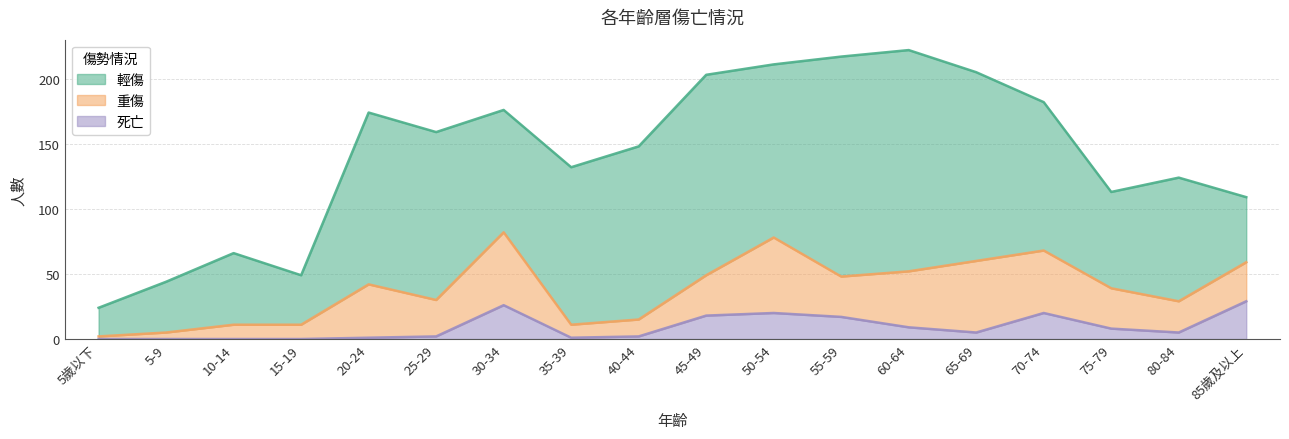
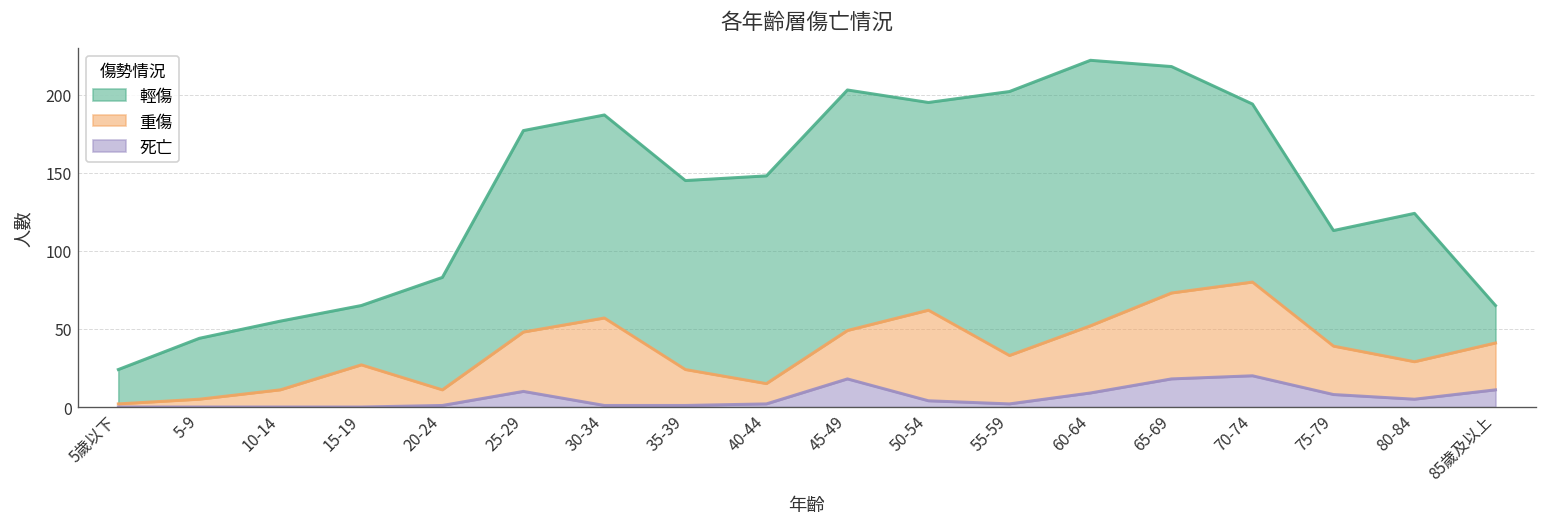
輕傷, 10-14: 55 -> 44
重傷, 15-19: 11 -> 27
輕傷, 20-24: 132 -> 72
重傷, 20-24: 41 -> 10
重傷, 25-29: 28 -> 38
死亡, 25-29: 2 -> 10
輕傷, 30-34: 94 -> 130
死亡, 30-34: 26 -> 1
重傷, 35-39: 10 -> 23
死亡, 50-54: 20 -> 4
死亡, 55-59: 17 -> 2
死亡, 65-69: 5 -> 18
重傷, 70-74: 48 -> 60
輕傷, 85歲及以上: 50 -> 24
死亡, 85歲及以上: 29 -> 11
